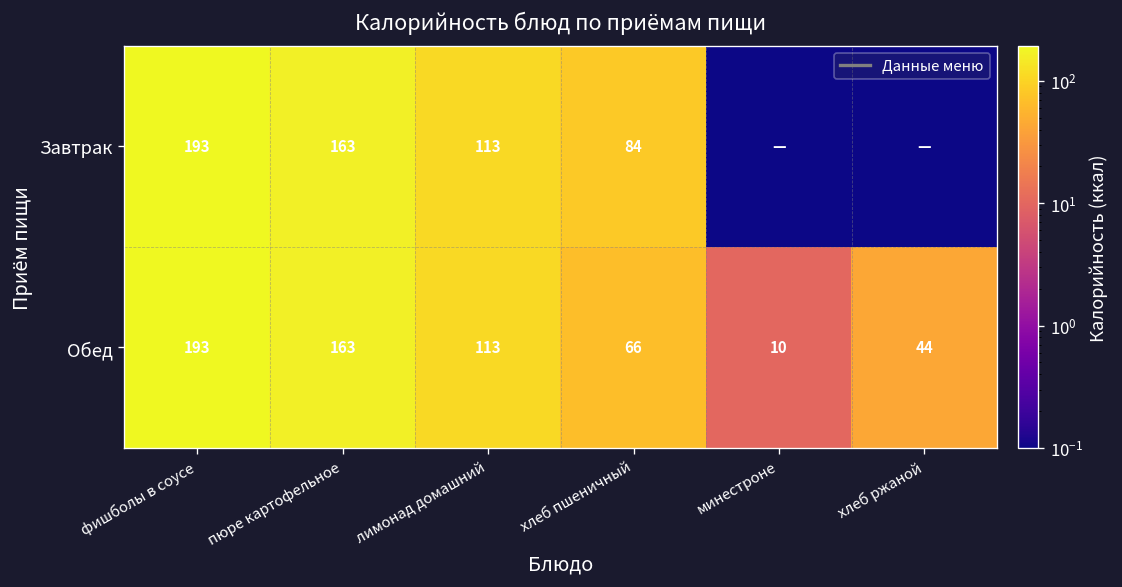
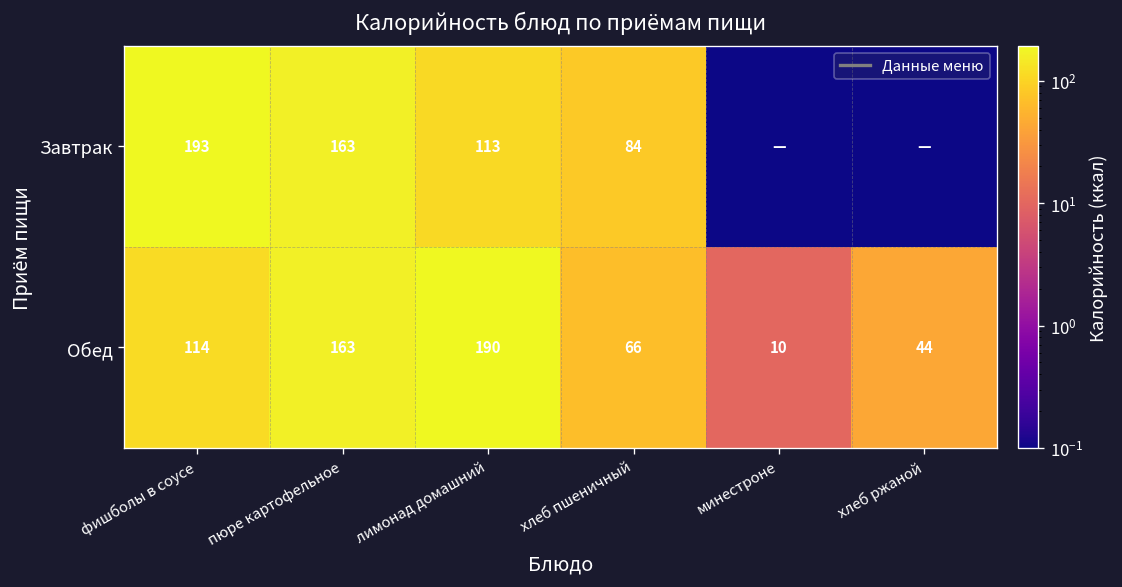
Обед, фишболы в соусе: 193 -> 114
Обед, лимонад домашний: 113 -> 190
